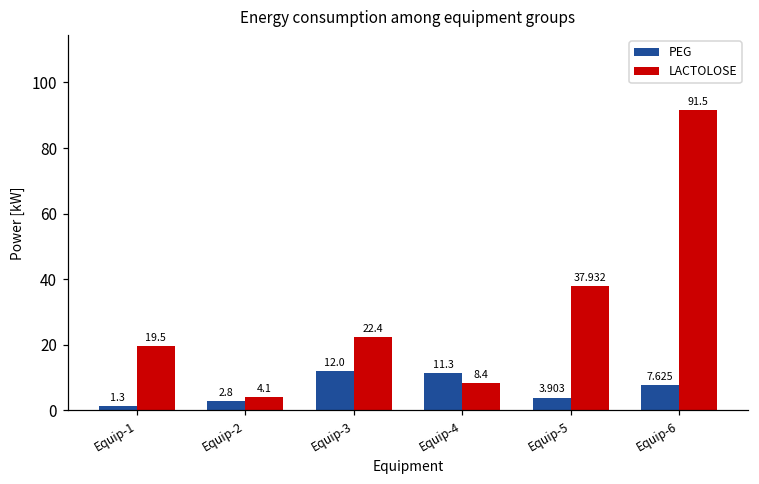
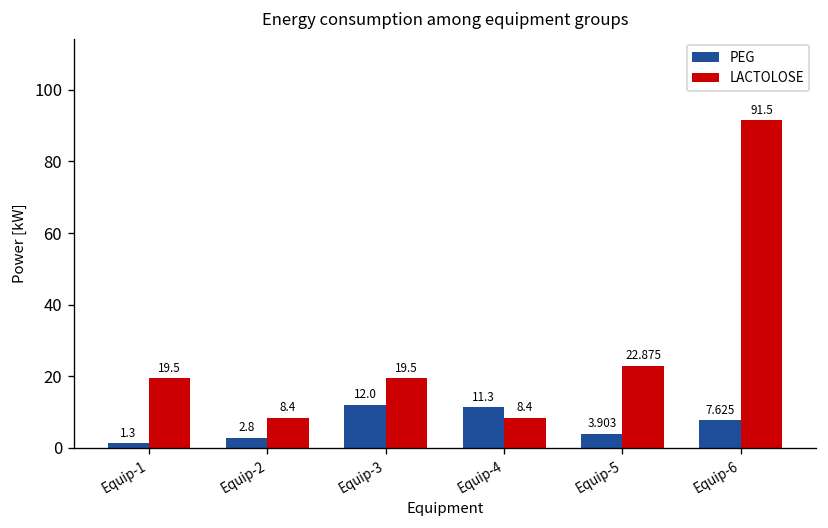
LACTOLOSE, Equip-2: 4.1 -> 8.4
LACTOLOSE, Equip-3: 22.4 -> 19.5
LACTOLOSE, Equip-5: 37.932 -> 22.875
